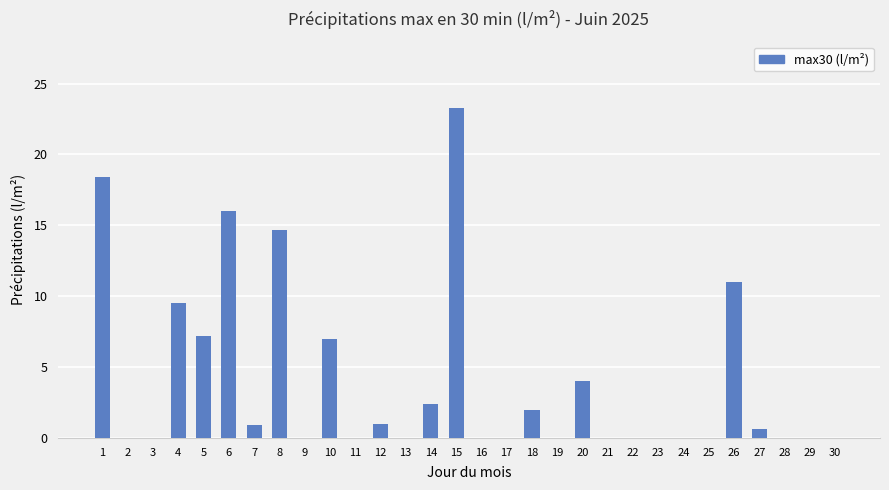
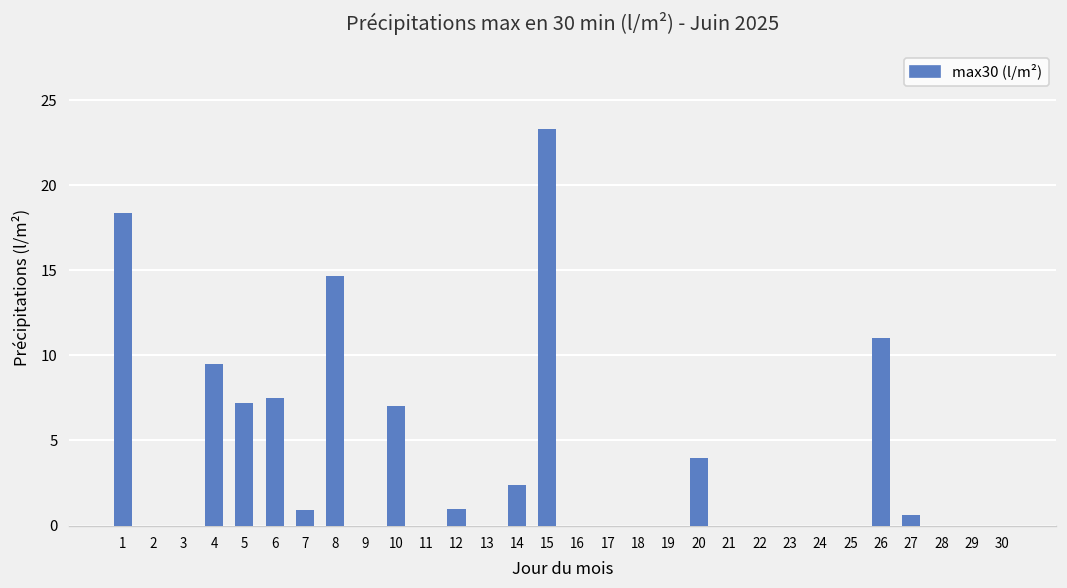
6: 16.0 -> 7.5
18: 2 -> 0
